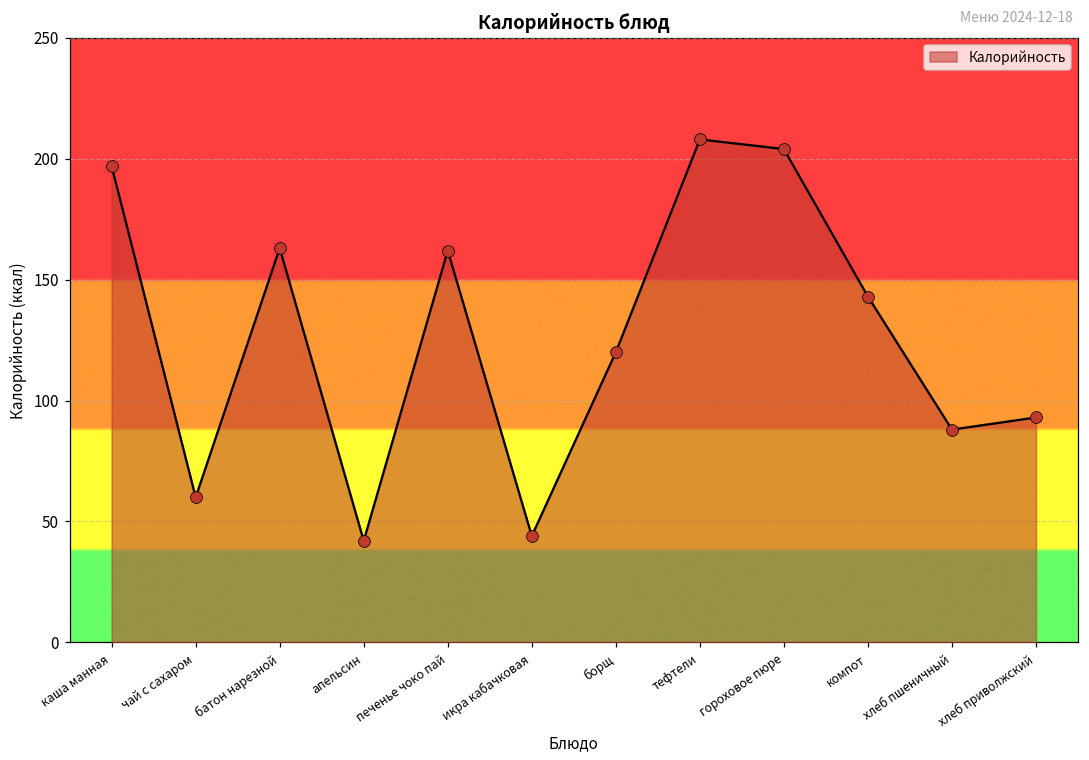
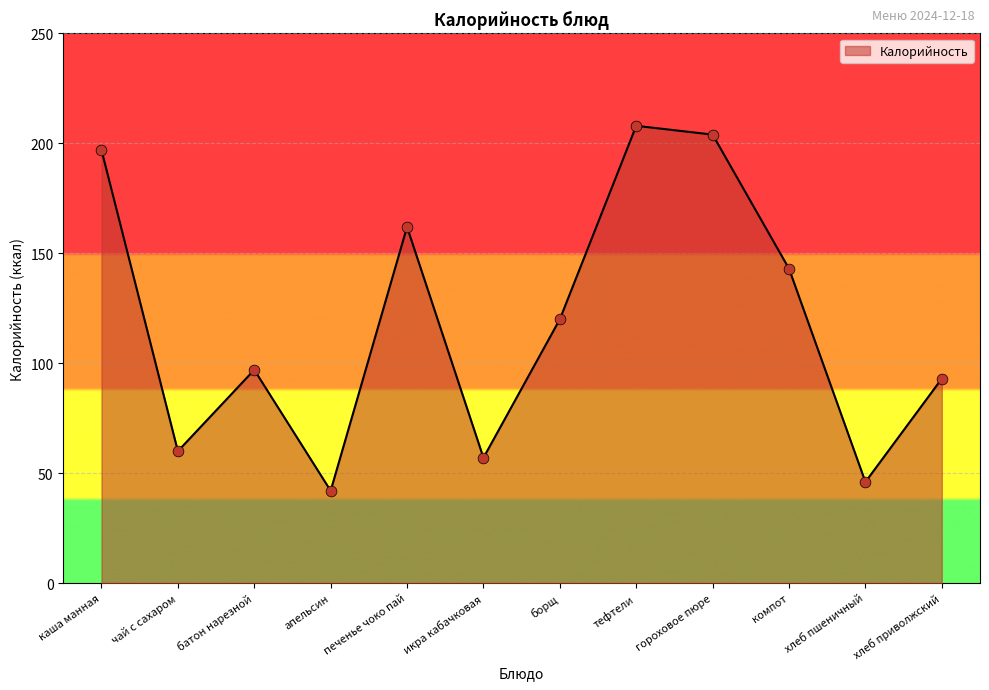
батон нарезной: 163 -> 97
икра кабачковая: 44 -> 57
хлеб пшеничный: 88 -> 46
